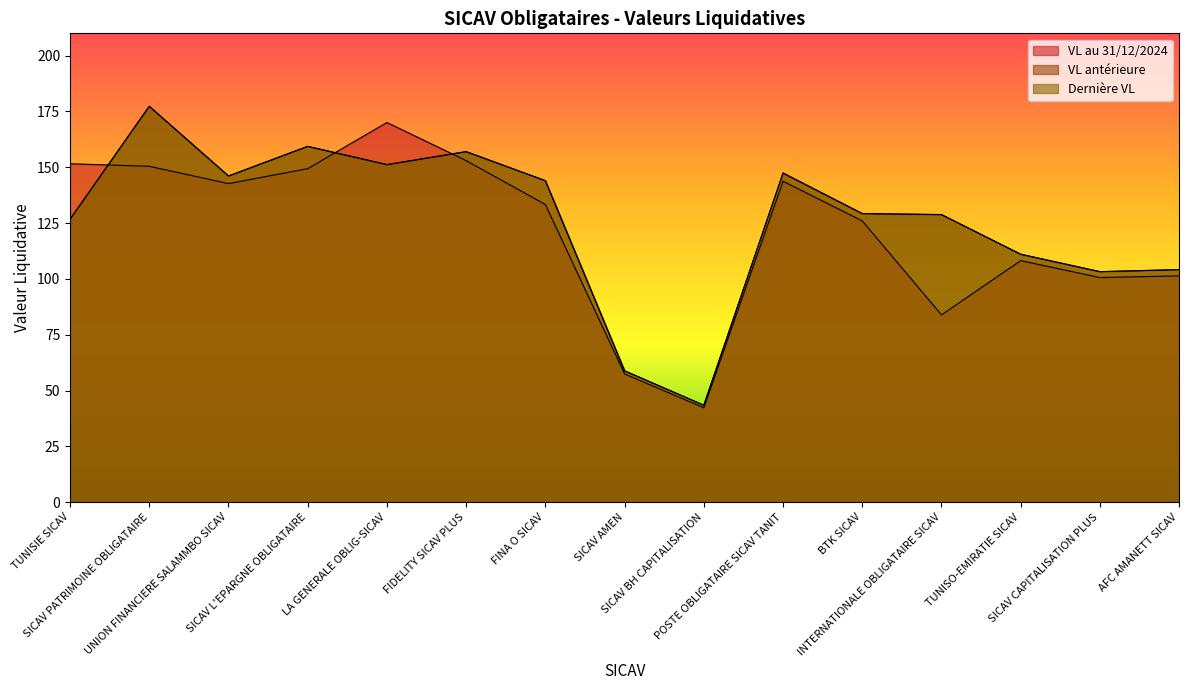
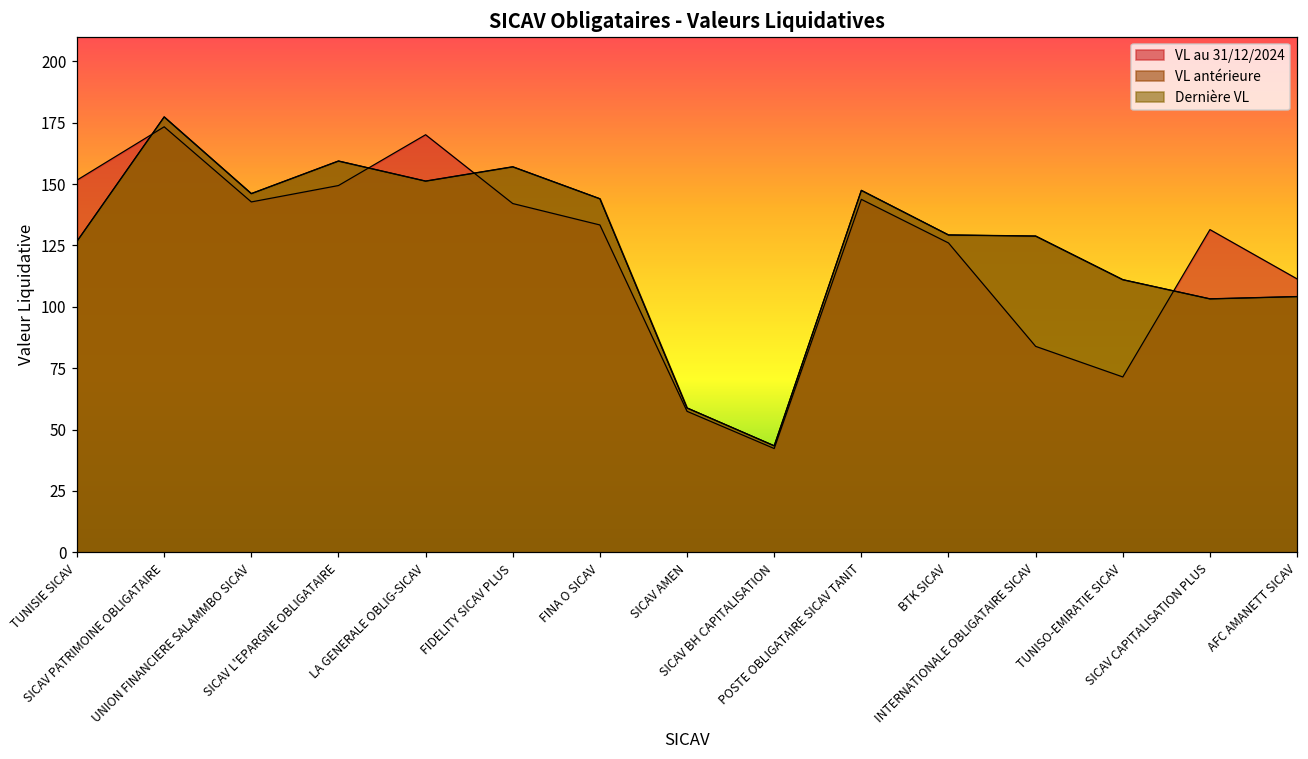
VL au 31/12/2024, SICAV PATRIMOINE OBLIGATAIRE: 150 -> 173
VL au 31/12/2024, FIDELITY SICAV PLUS: 153 -> 142
VL au 31/12/2024, TUNISO-EMIRATIE SICAV: 108 -> 71
VL au 31/12/2024, SICAV CAPITALISATION PLUS: 101 -> 131
VL au 31/12/2024, AFC AMANETT SICAV: 101 -> 111
